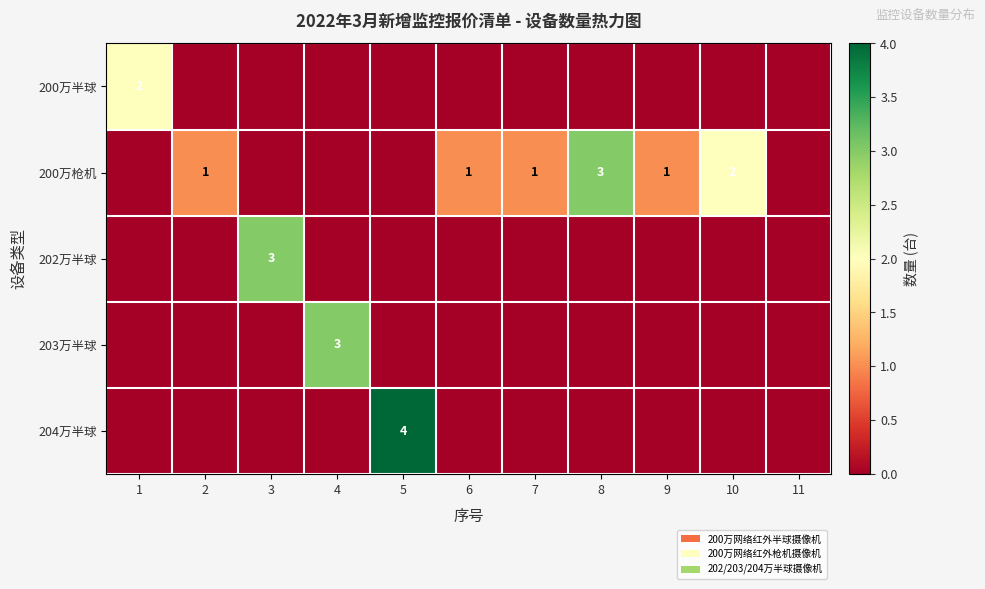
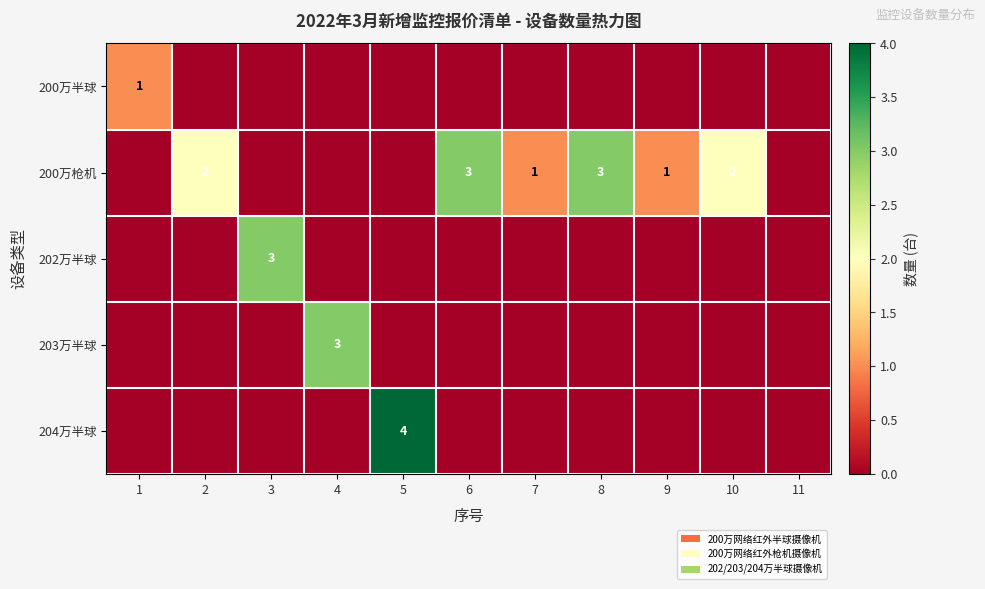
200万半球, 1: 2 -> 1
200万枪机, 2: 1 -> 2
200万枪机, 6: 1 -> 3
